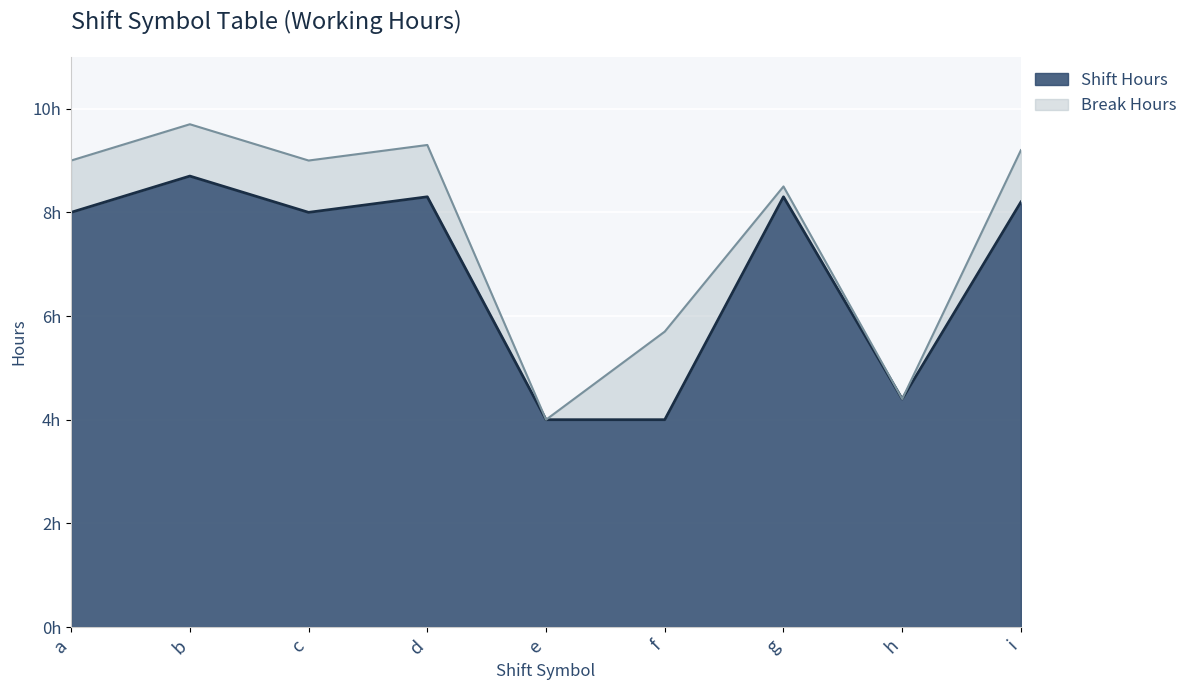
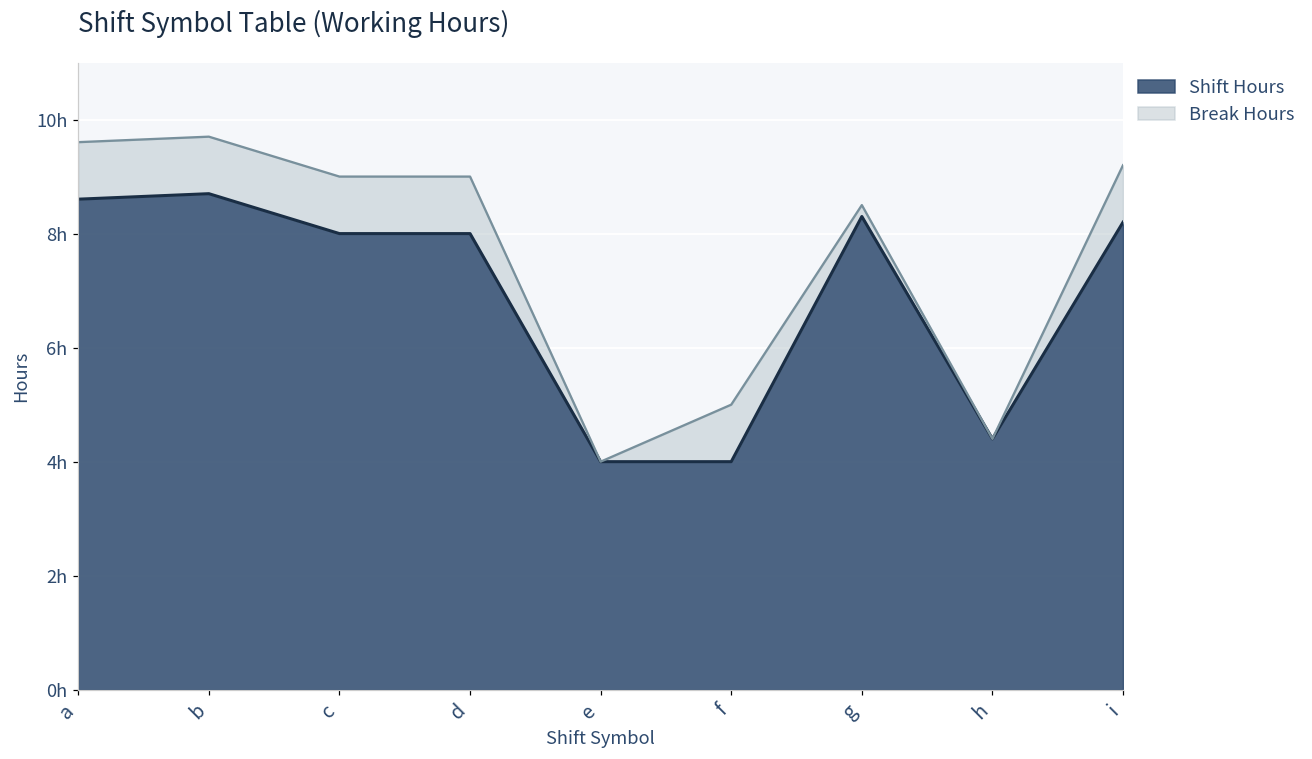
Shift Hours, a: 8.0h -> 8.6h
Shift Hours, d: 8.3h -> 8.0h
Break Hours, f: 1.7h -> 1.0h
